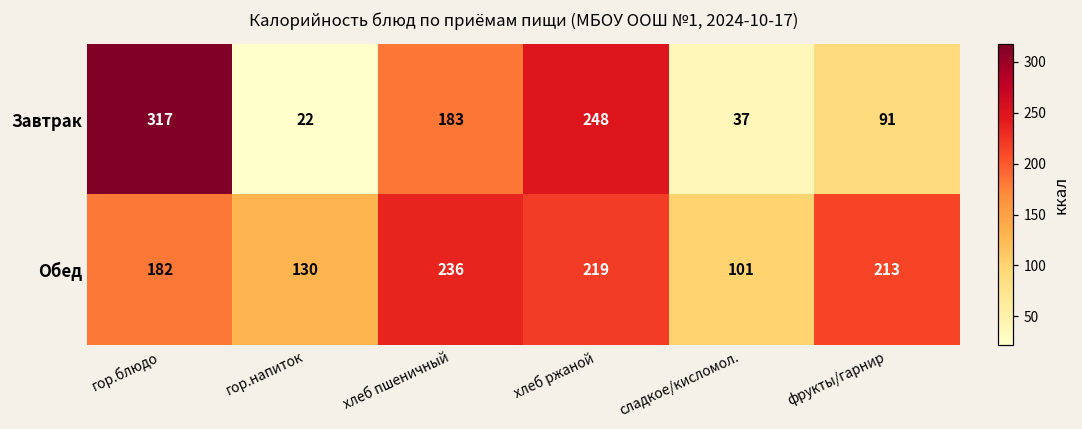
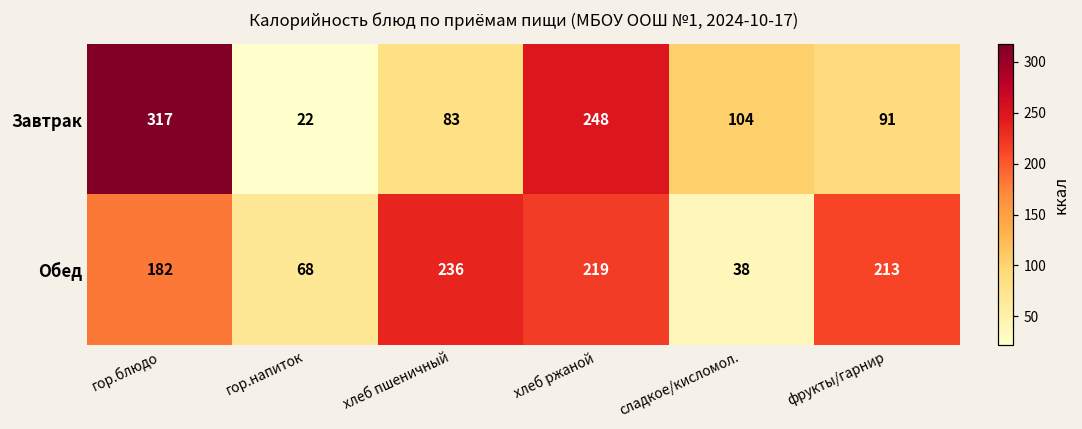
Завтрак, хлеб пшеничный: 183 -> 83
Завтрак, сладкое/кисломол.: 37 -> 104
Обед, гор.напиток: 130 -> 68
Обед, сладкое/кисломол.: 101 -> 38
